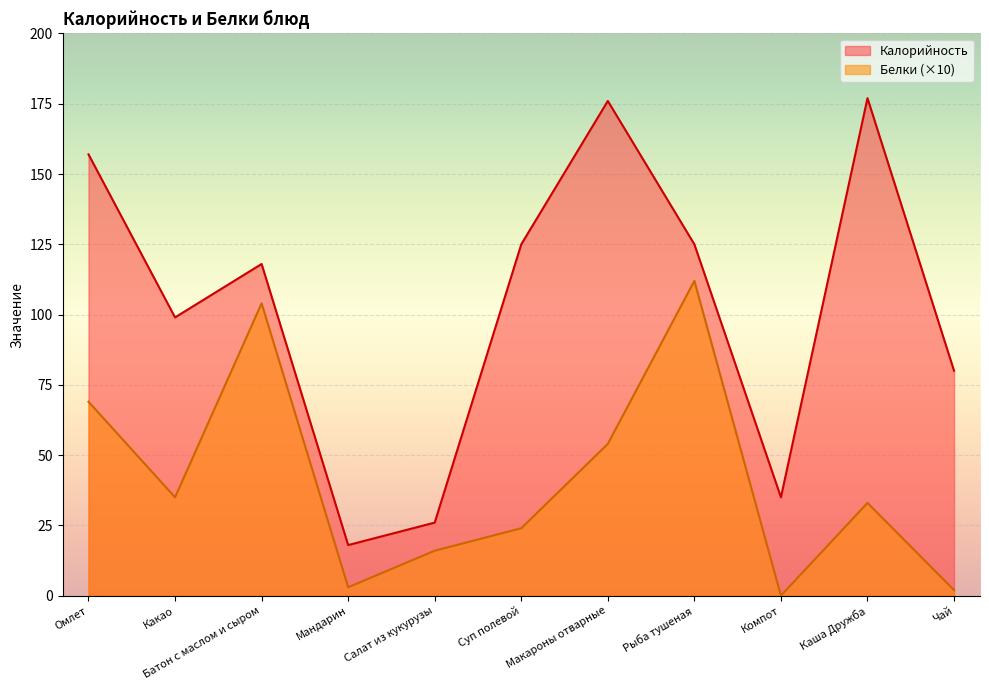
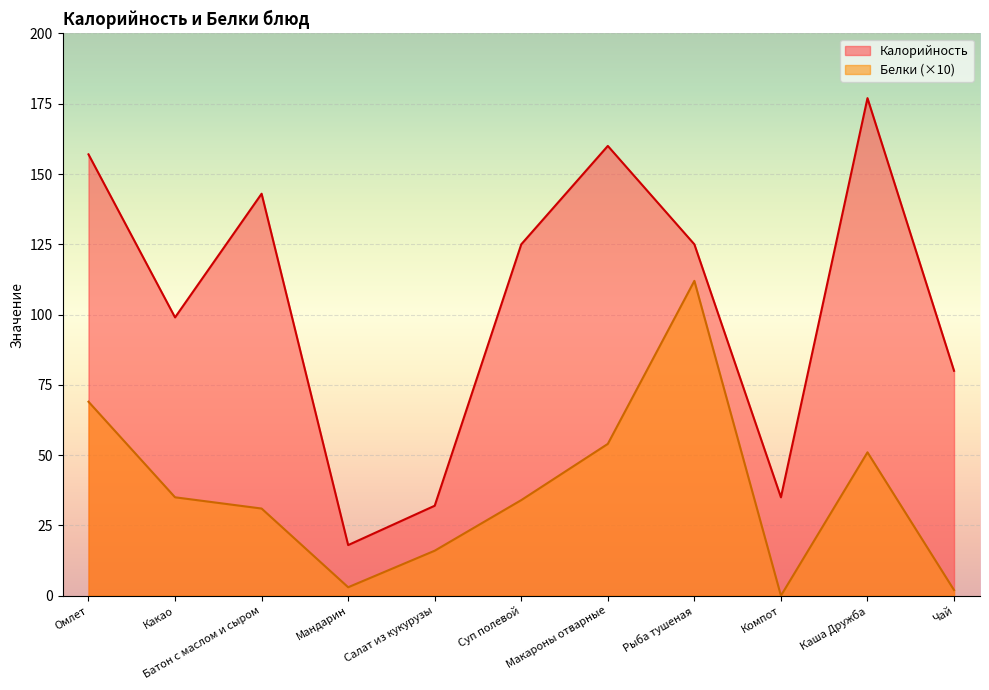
Калорийность, Батон с маслом и сыром: 118 -> 143
Белки (×10), Батон с маслом и сыром: 104 -> 31
Калорийность, Салат из кукурузы: 26 -> 32
Белки (×10), Суп полевой: 24 -> 34
Калорийность, Макароны отварные: 176 -> 160
Белки (×10), Каша Дружба: 33 -> 51
